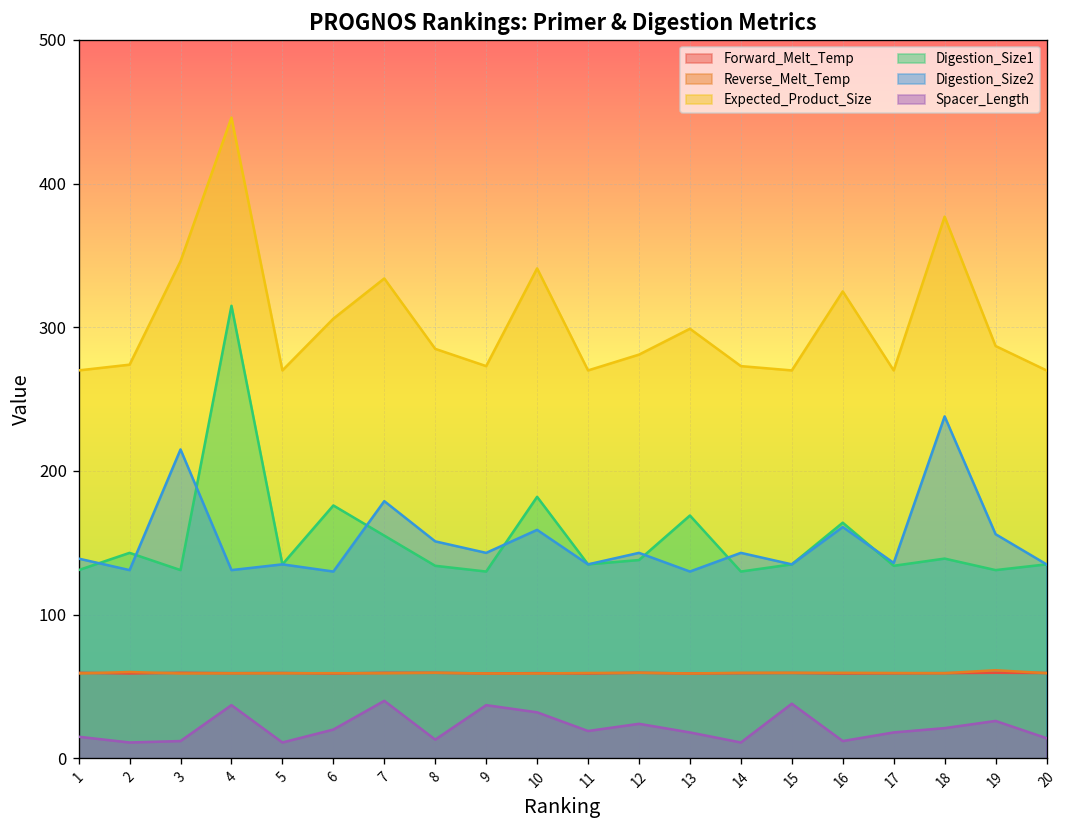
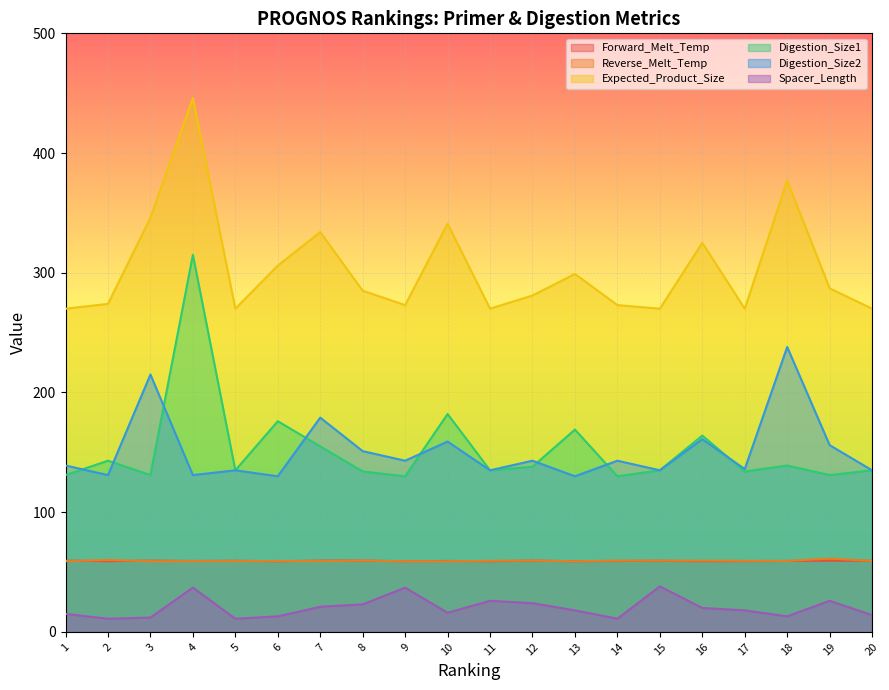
Spacer_Length, 6: 20 -> 13
Spacer_Length, 7: 40 -> 21
Spacer_Length, 8: 13 -> 23
Spacer_Length, 10: 32 -> 16
Spacer_Length, 11: 19 -> 26
Spacer_Length, 16: 12 -> 20
Spacer_Length, 18: 21 -> 13
